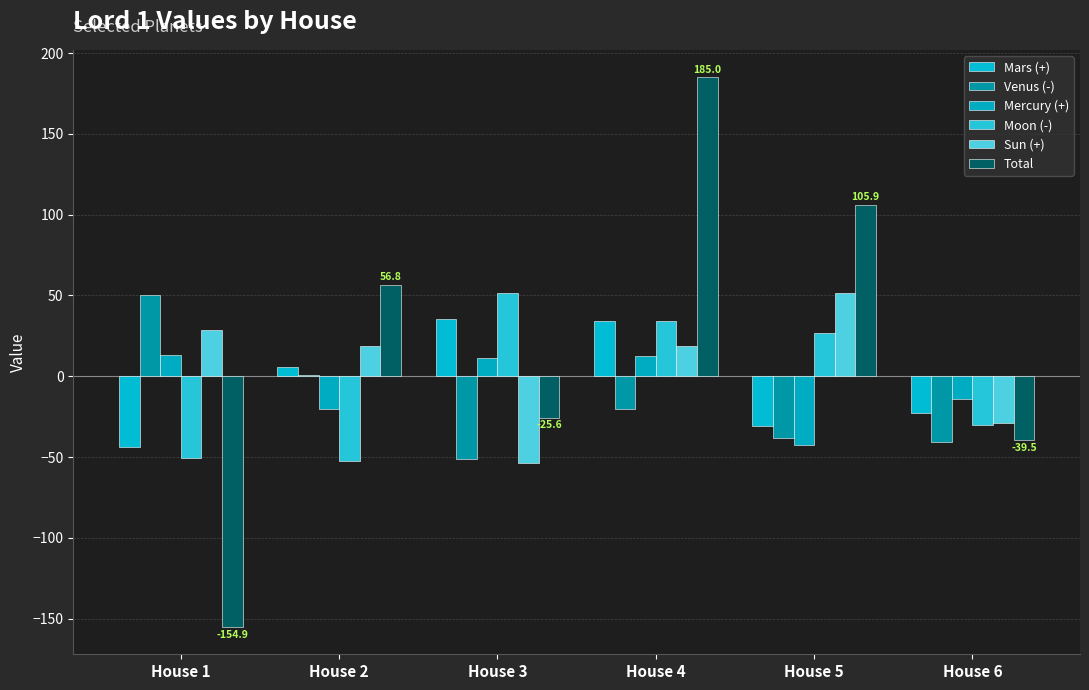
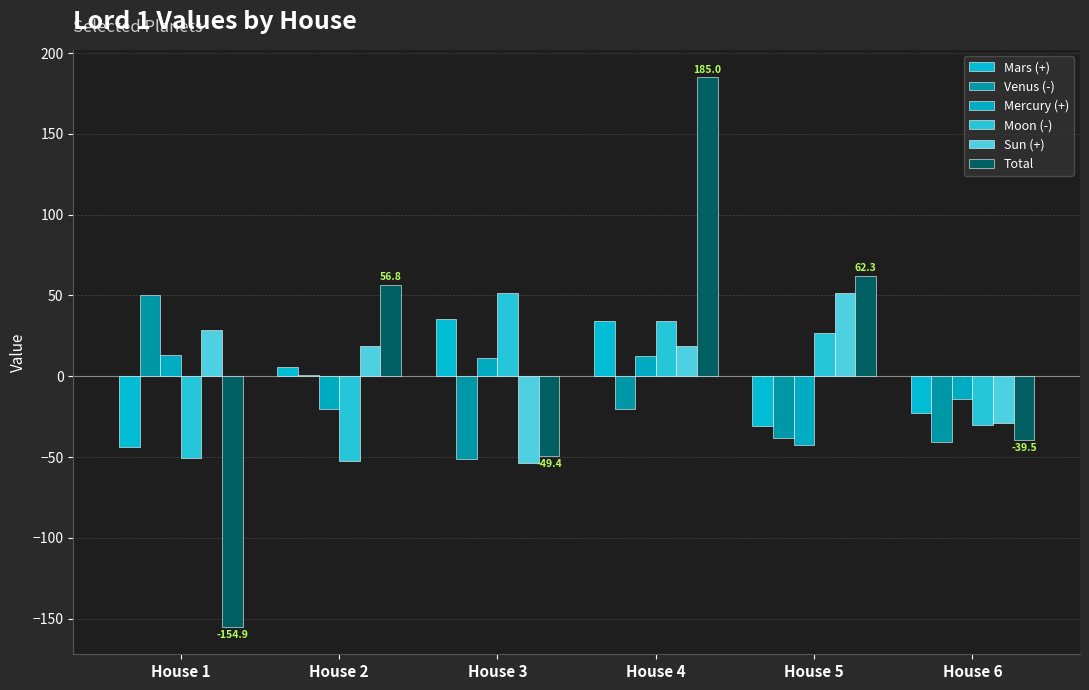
Total, House 3: -25.6 -> -49.4
Total, House 5: 105.9 -> 62.3
